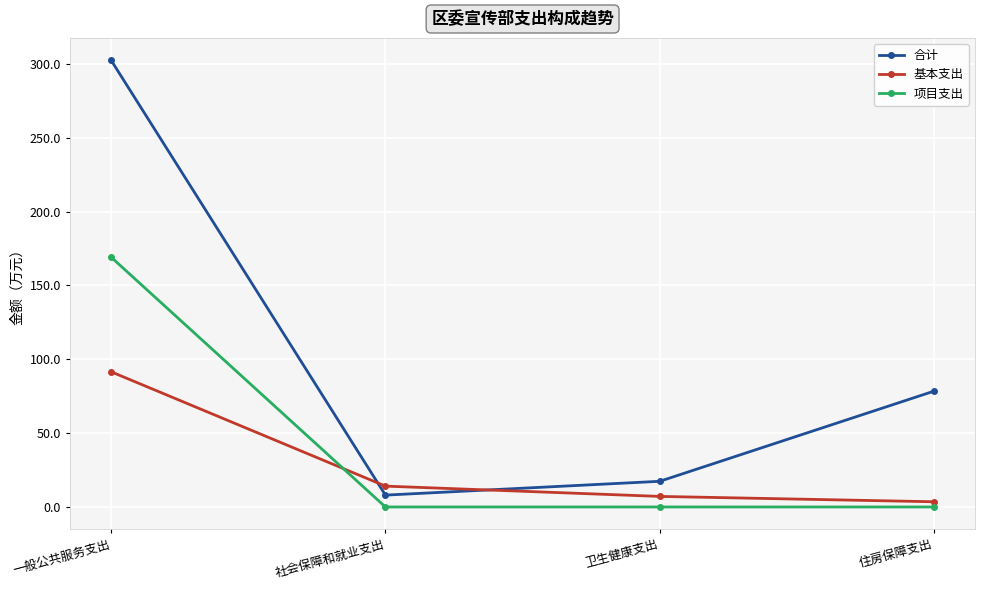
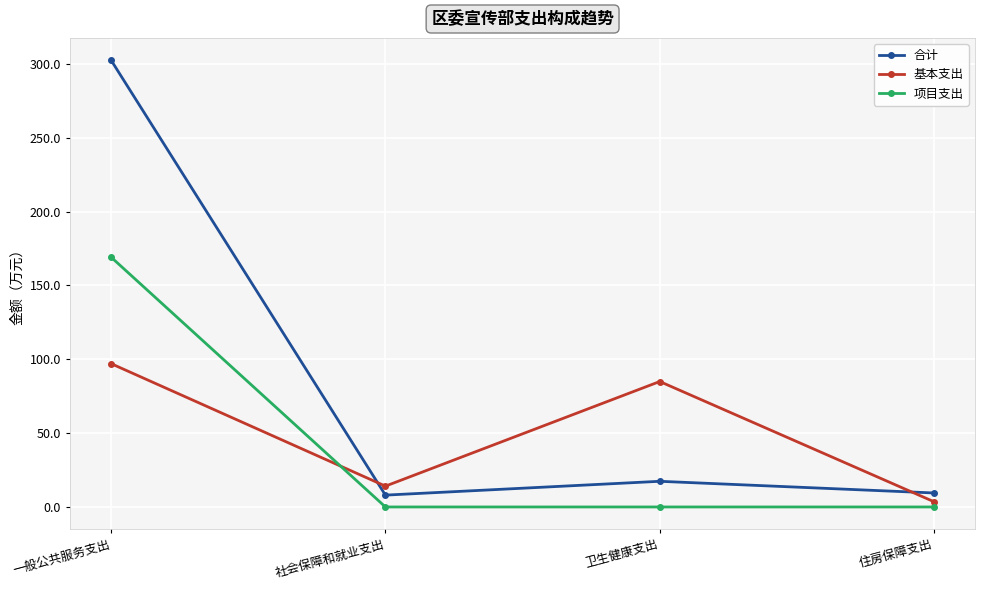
基本支出, 一般公共服务支出: 92 -> 97
基本支出, 卫生健康支出: 7 -> 85
合计, 住房保障支出: 78 -> 9
